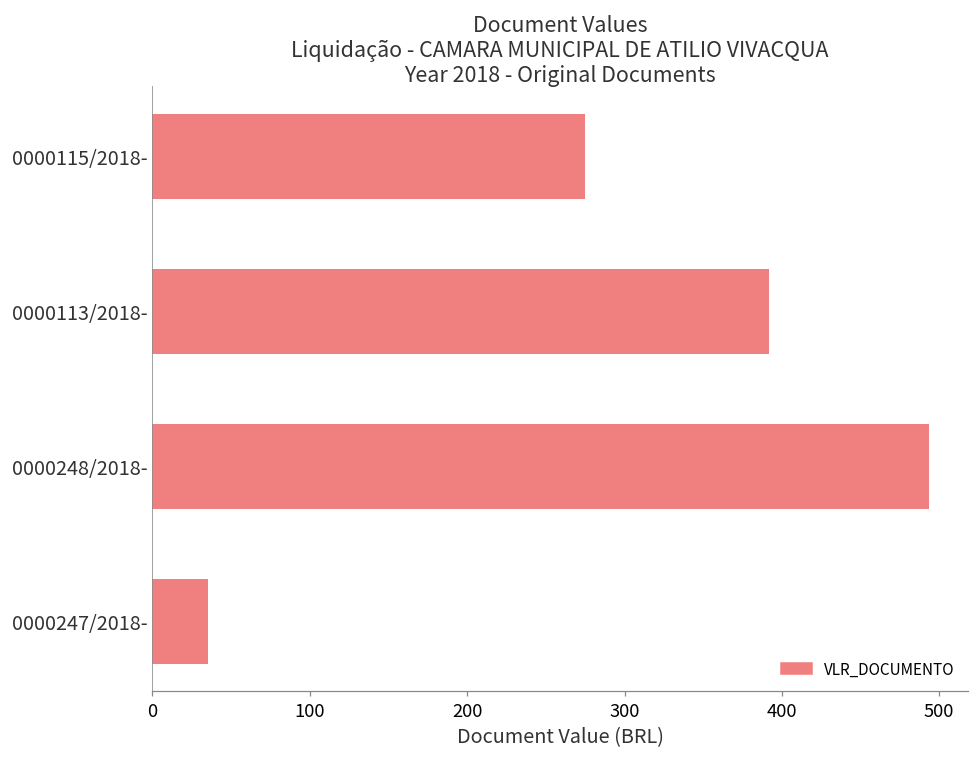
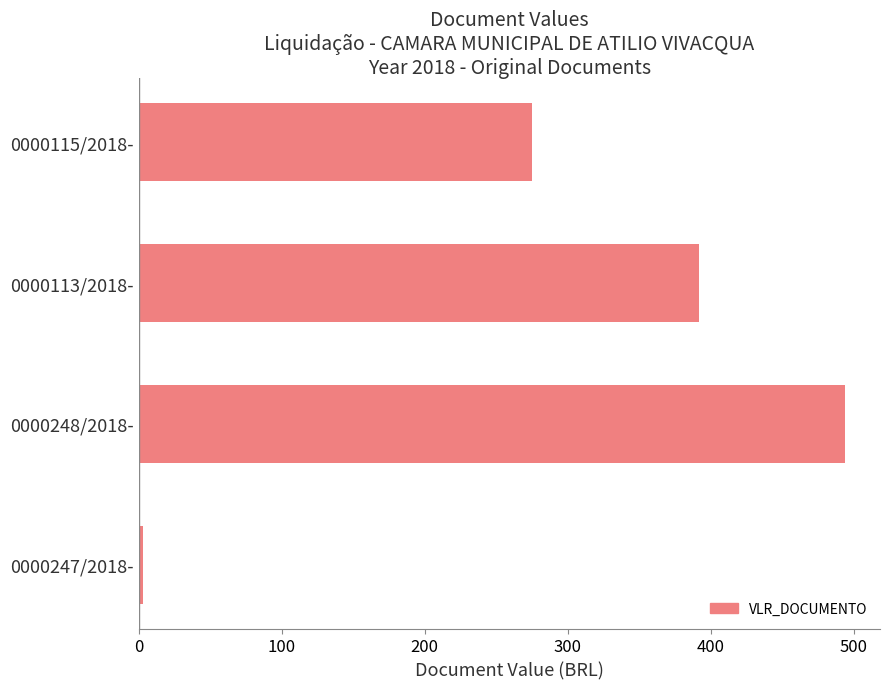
0000247/2018-: 35 -> 3
